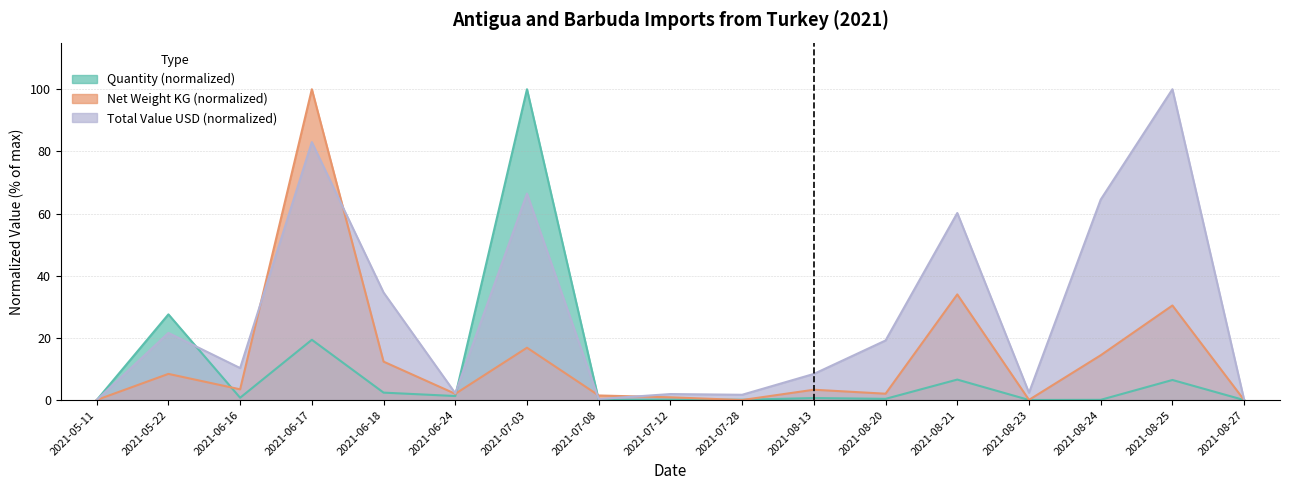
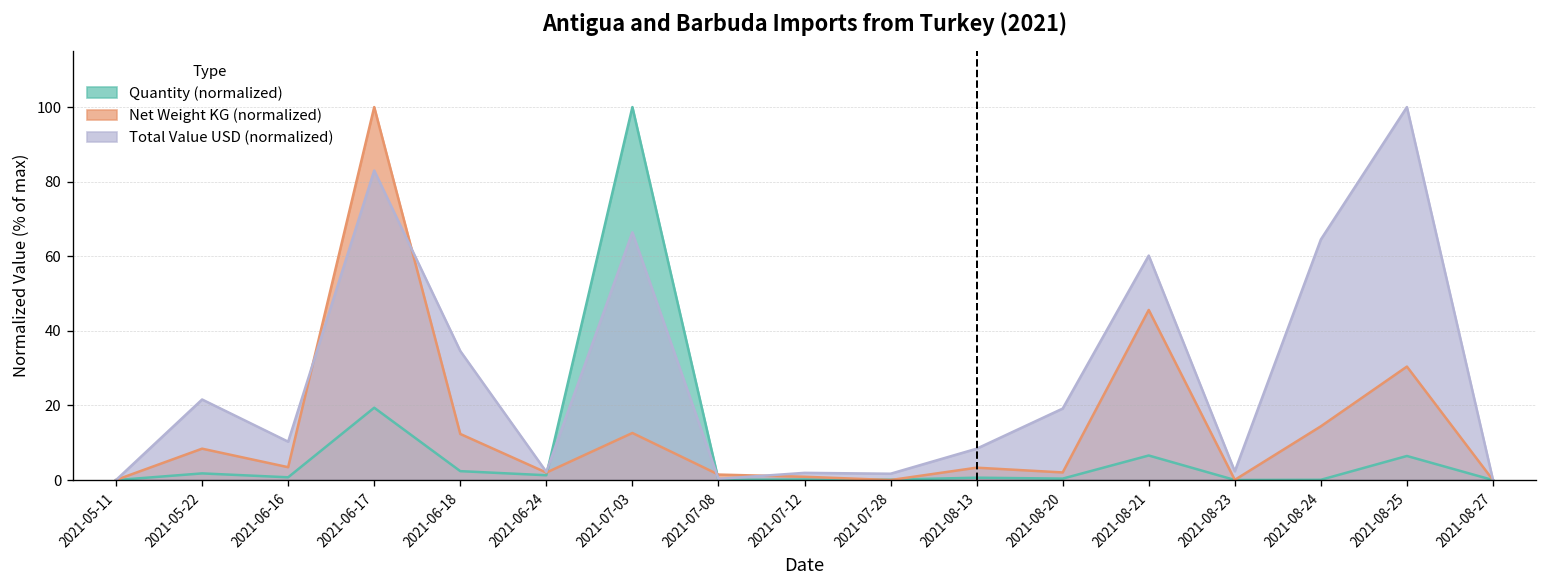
Quantity (normalized), 2021-05-22: 28 -> 2
Net Weight KG (normalized), 2021-07-03: 17 -> 13
Net Weight KG (normalized), 2021-08-21: 34 -> 46
